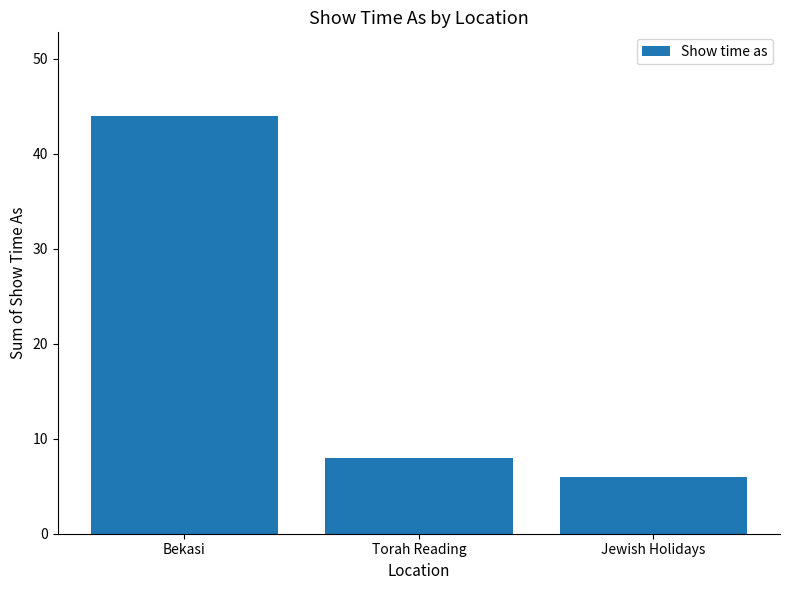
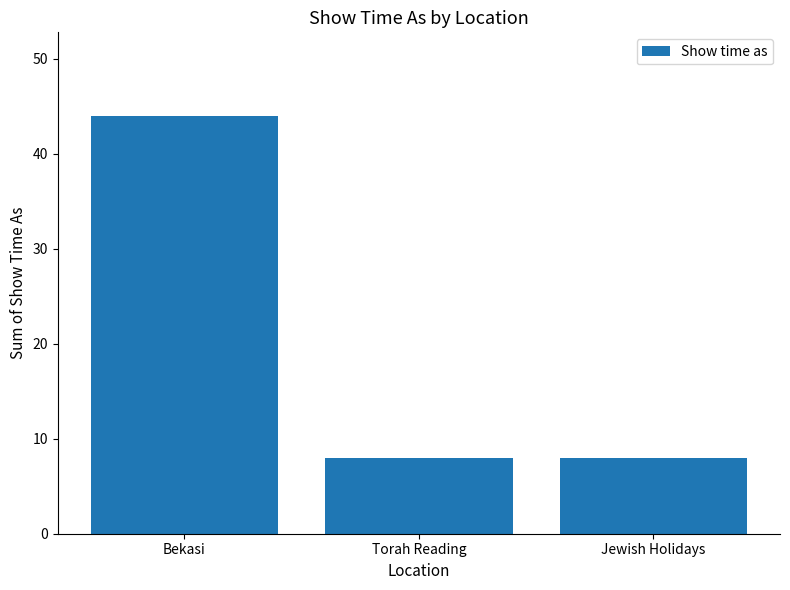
Jewish Holidays: 6 -> 8
